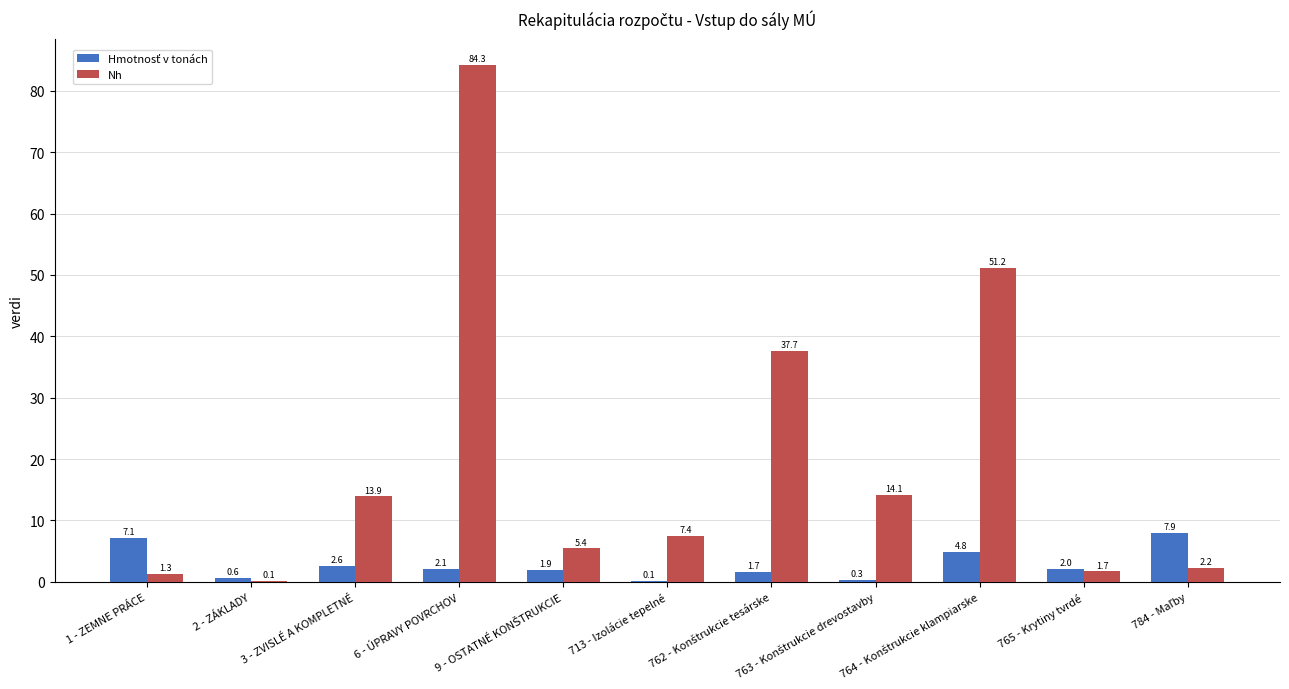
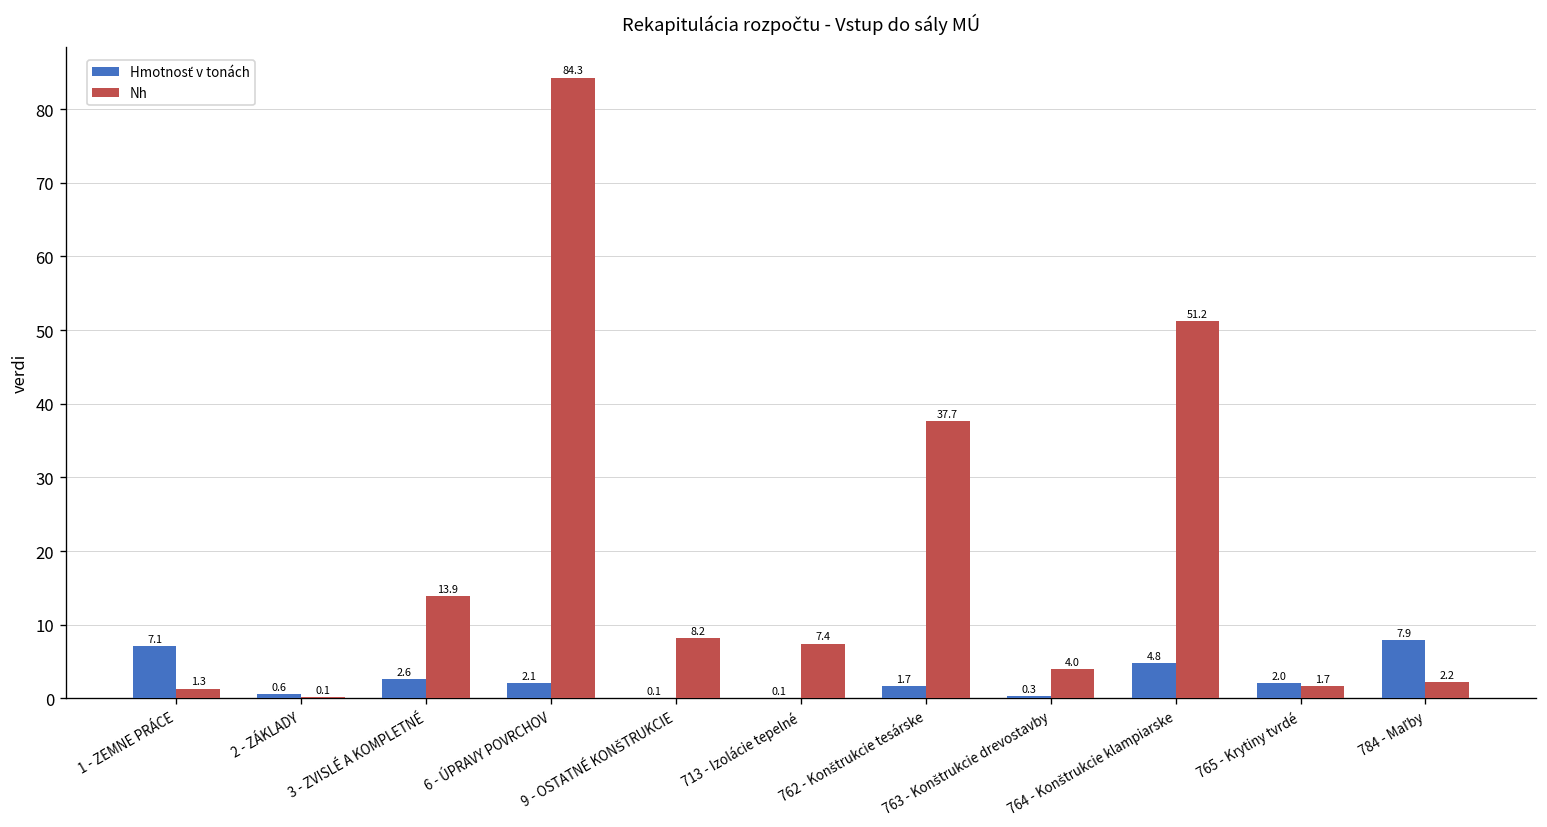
Hmotnosť v tonách, 9 - OSTATNÉ KONŠTRUKCIE: 1.9 -> 0.1
Nh, 9 - OSTATNÉ KONŠTRUKCIE: 5.4 -> 8.2
Nh, 763 - Konštrukcie drevostavby: 14.1 -> 4.0
